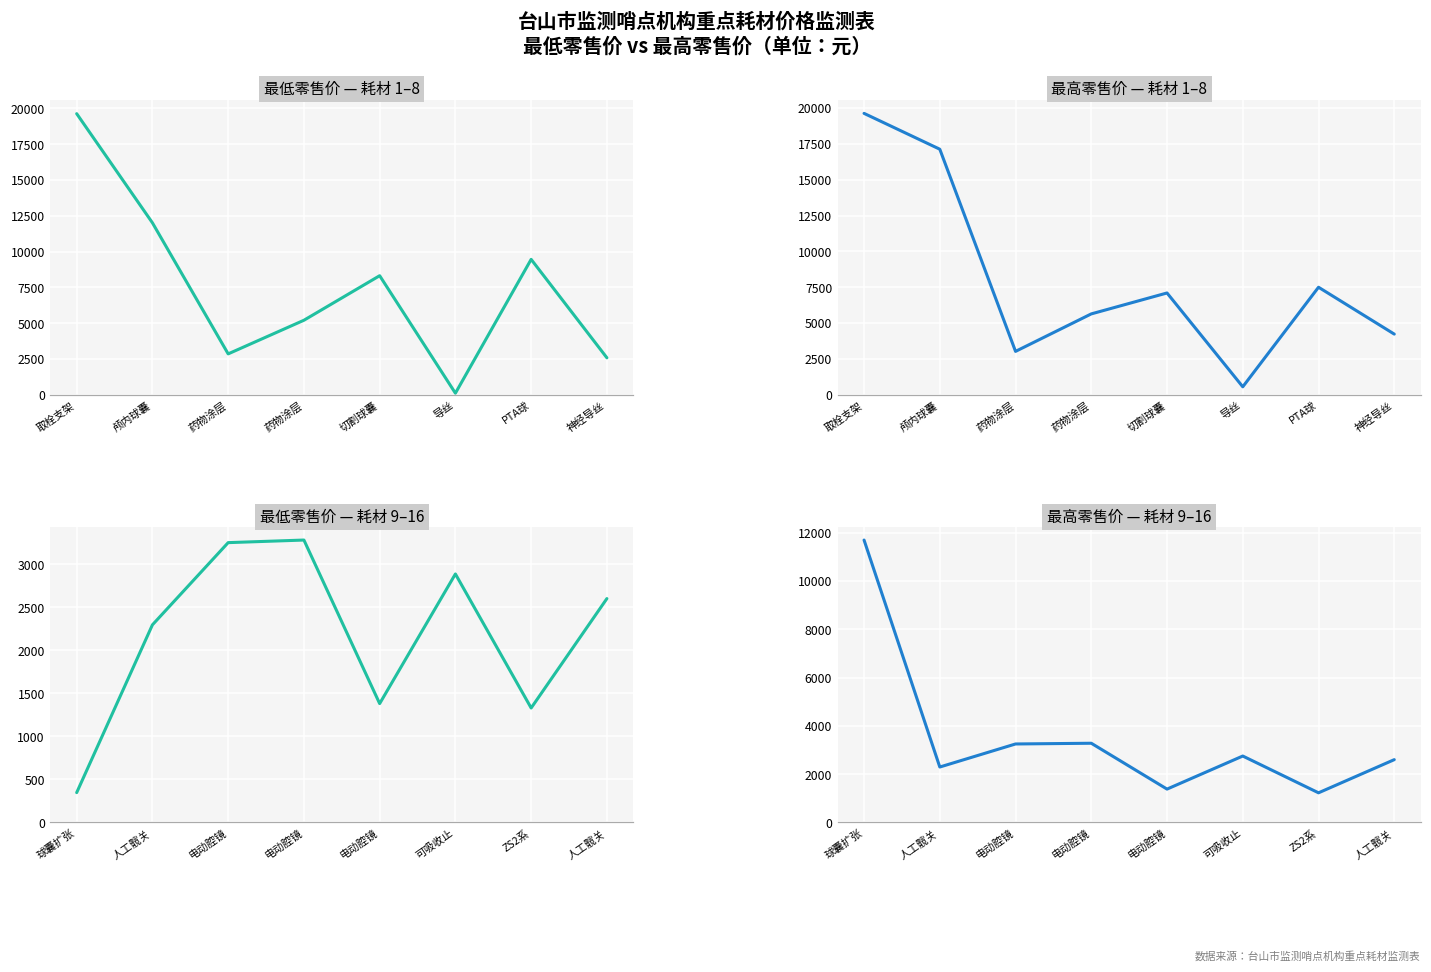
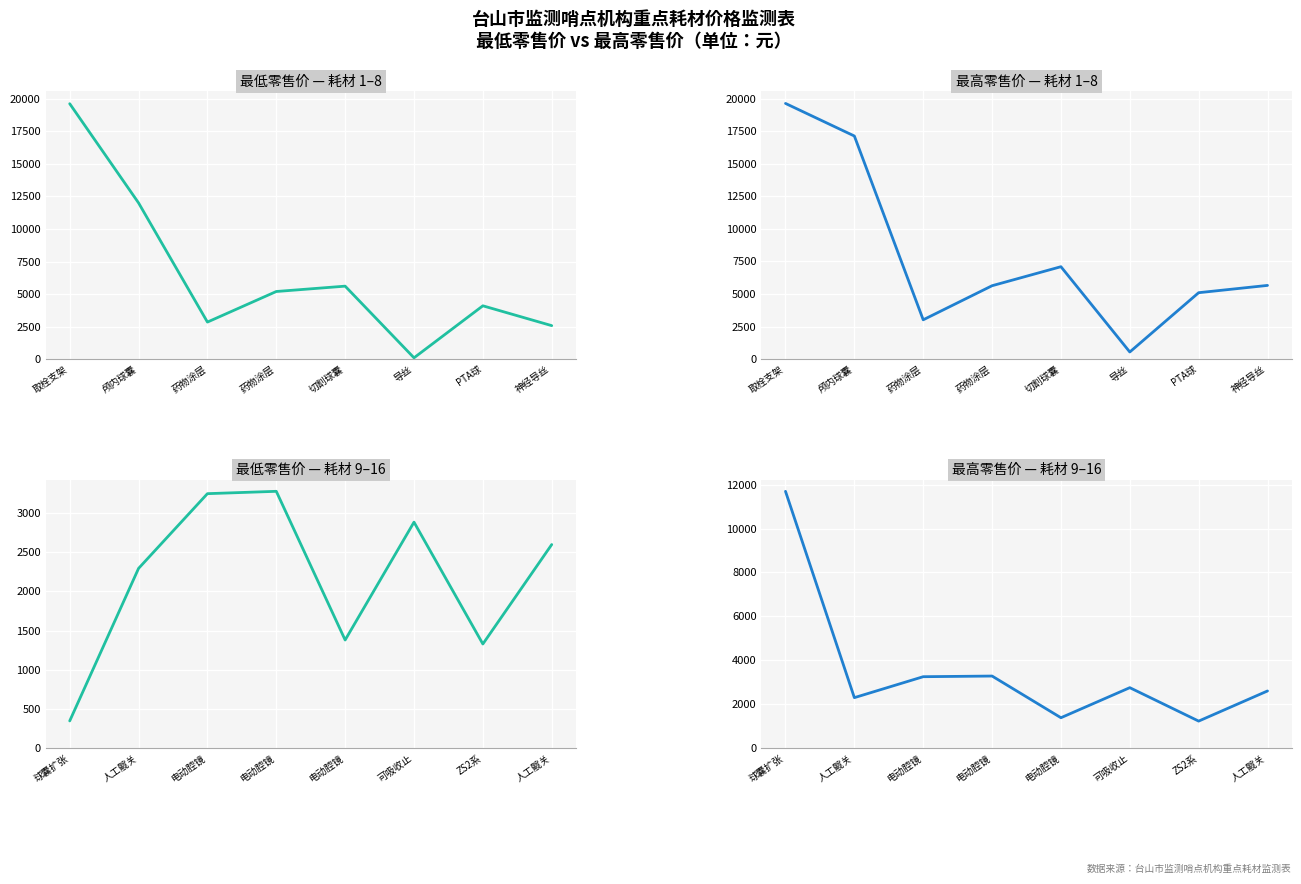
最低零售价 — 耗材 1–8, 切割球囊: 8300 -> 5600
最低零售价 — 耗材 1–8, PTA球: 9500 -> 4100
最高零售价 — 耗材 1–8, PTA球: 7500 -> 5100
最高零售价 — 耗材 1–8, 神经导丝: 4200 -> 5700
